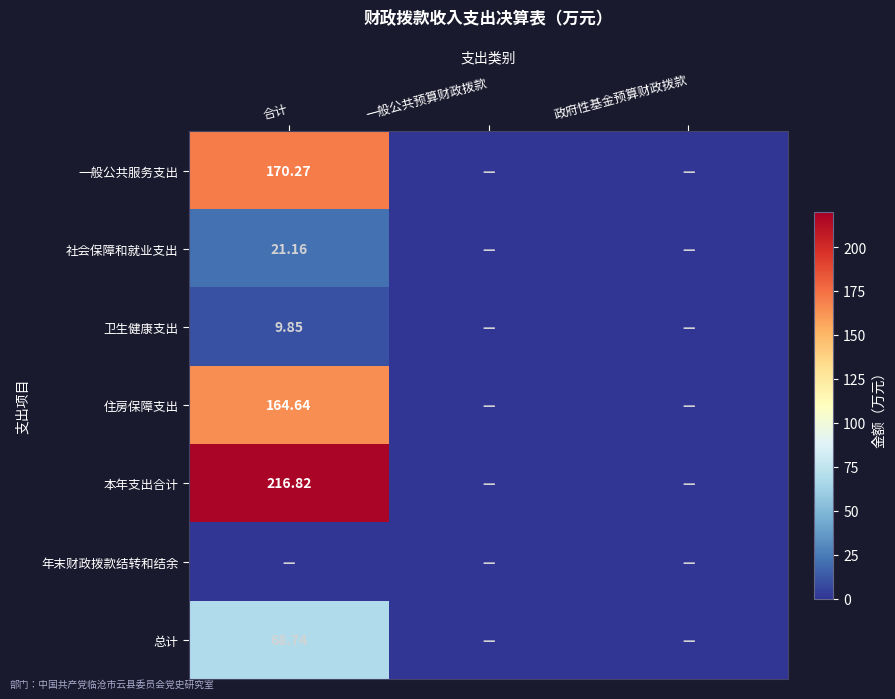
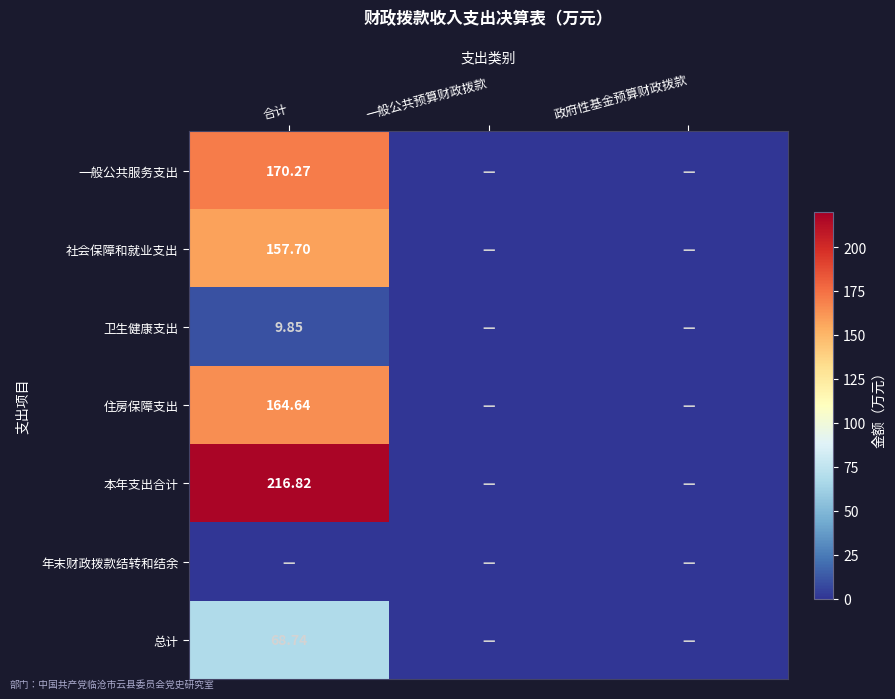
社会保障和就业支出, 合计: 21.16 -> 157.70
